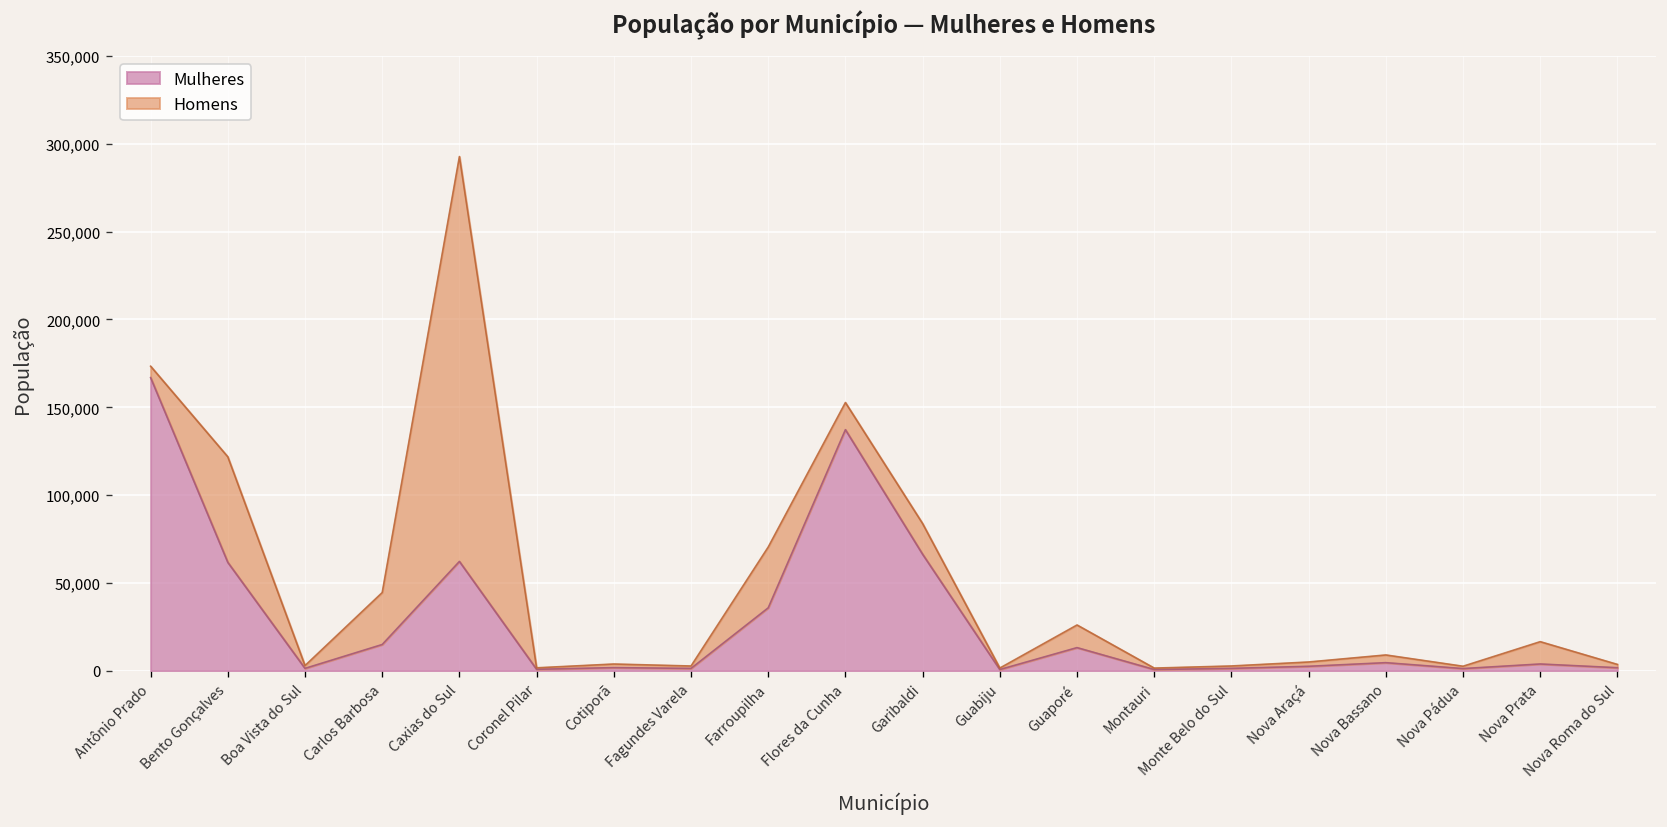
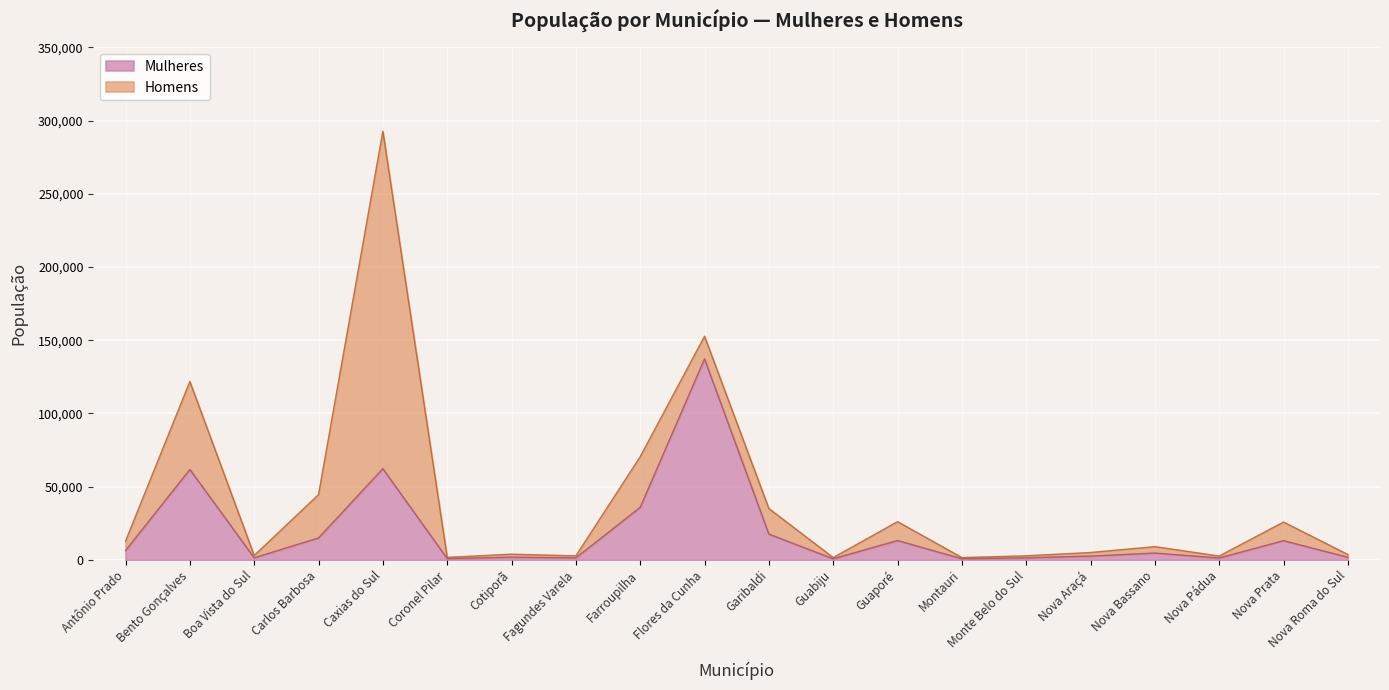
Mulheres, Antônio Prado: 167,000 -> 6,000
Mulheres, Garibaldi: 66,000 -> 18,000
Mulheres, Nova Prata: 4,000 -> 13,000
